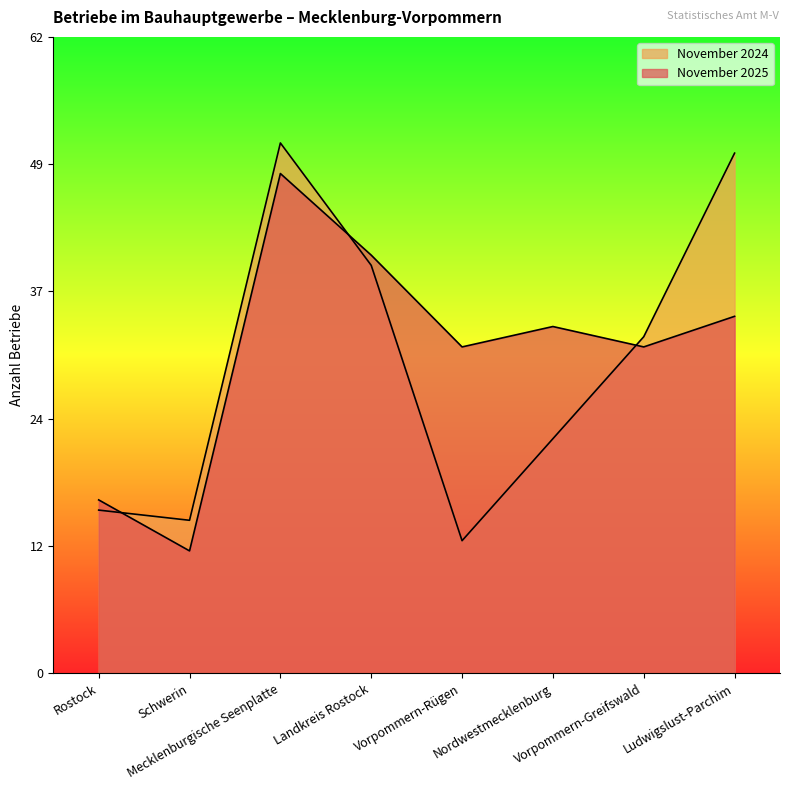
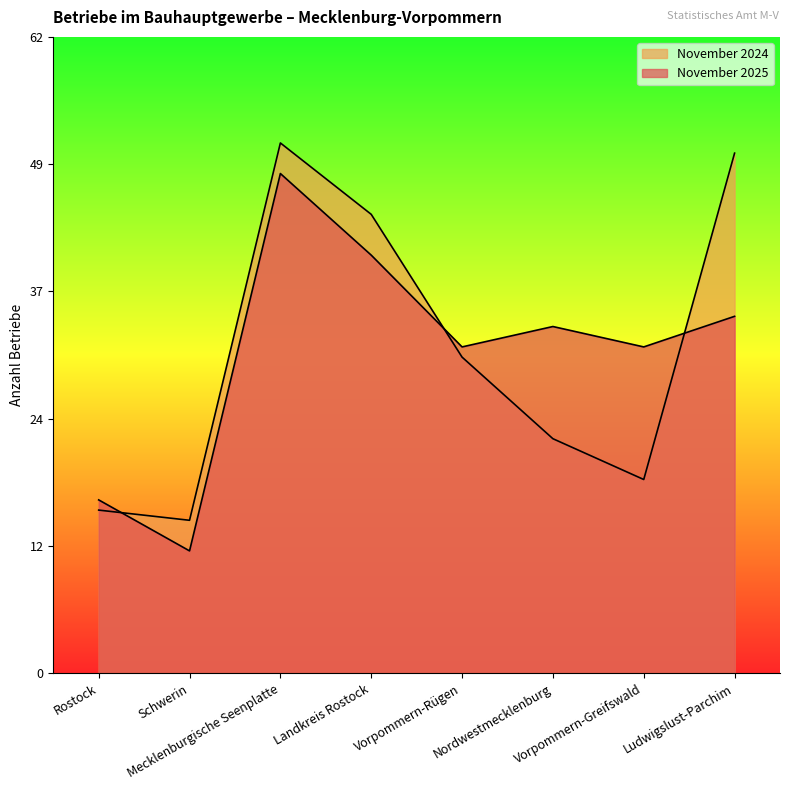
November 2024, Landkreis Rostock: 40 -> 45
November 2024, Vorpommern-Rügen: 13 -> 31
November 2024, Vorpommern-Greifswald: 33 -> 19
